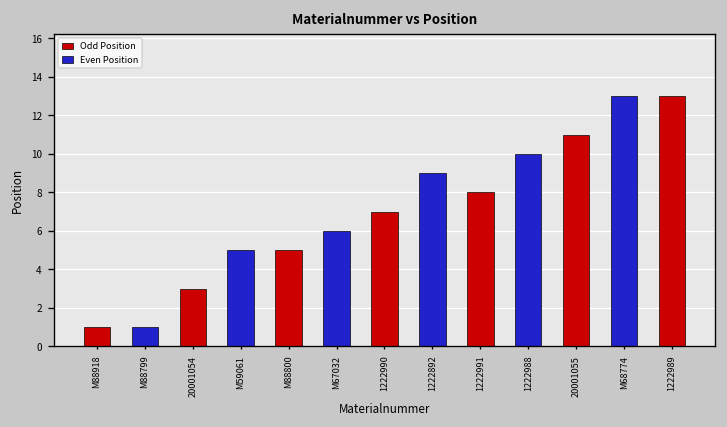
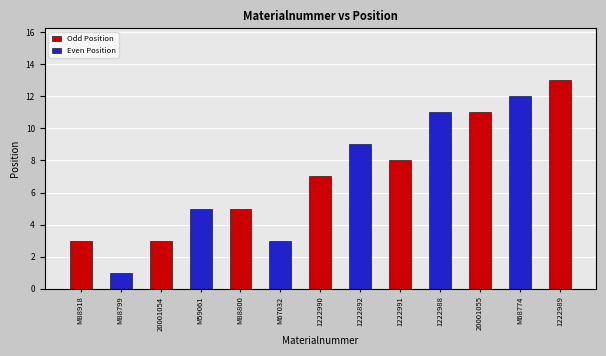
M88918: 1 -> 3
M67032: 6 -> 3
1222988: 10 -> 11
M68774: 13 -> 12
